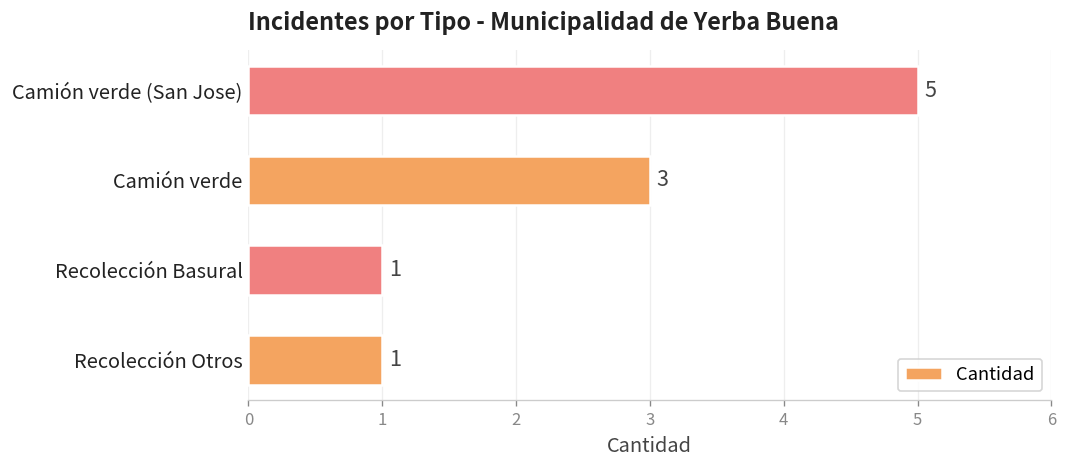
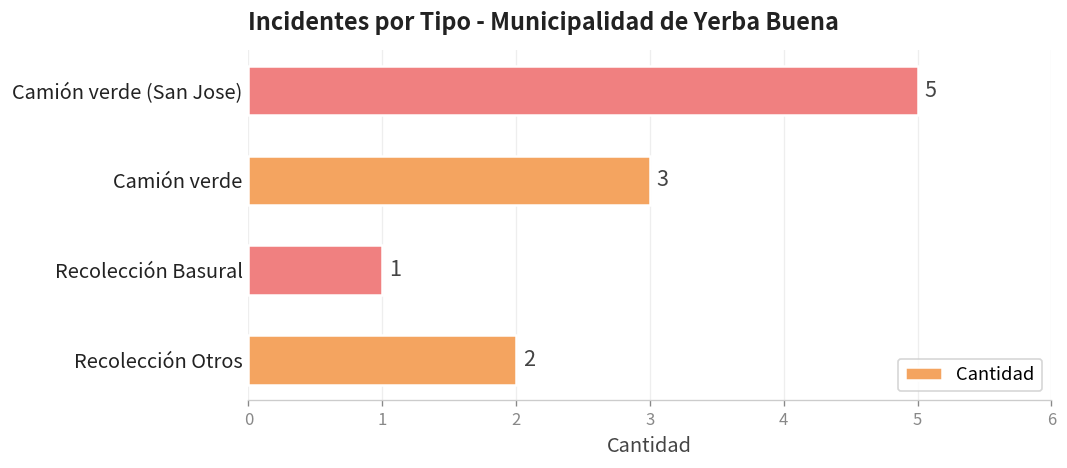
Recolección Otros: 1 -> 2
